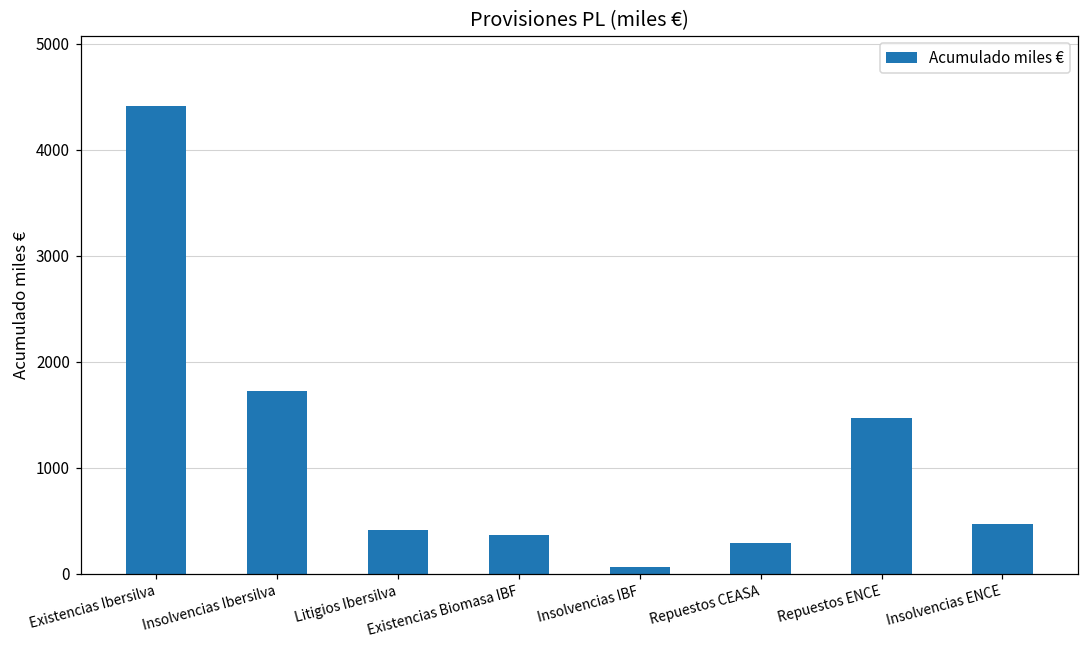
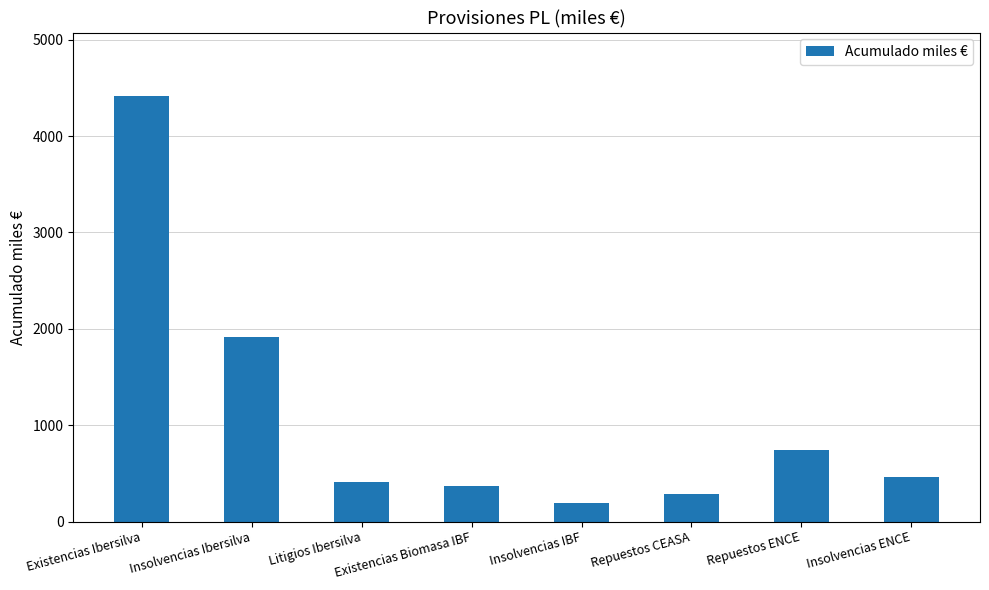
Insolvencias Ibersilva: 1700 -> 1900
Insolvencias IBF: 100 -> 200
Repuestos ENCE: 1500 -> 700
